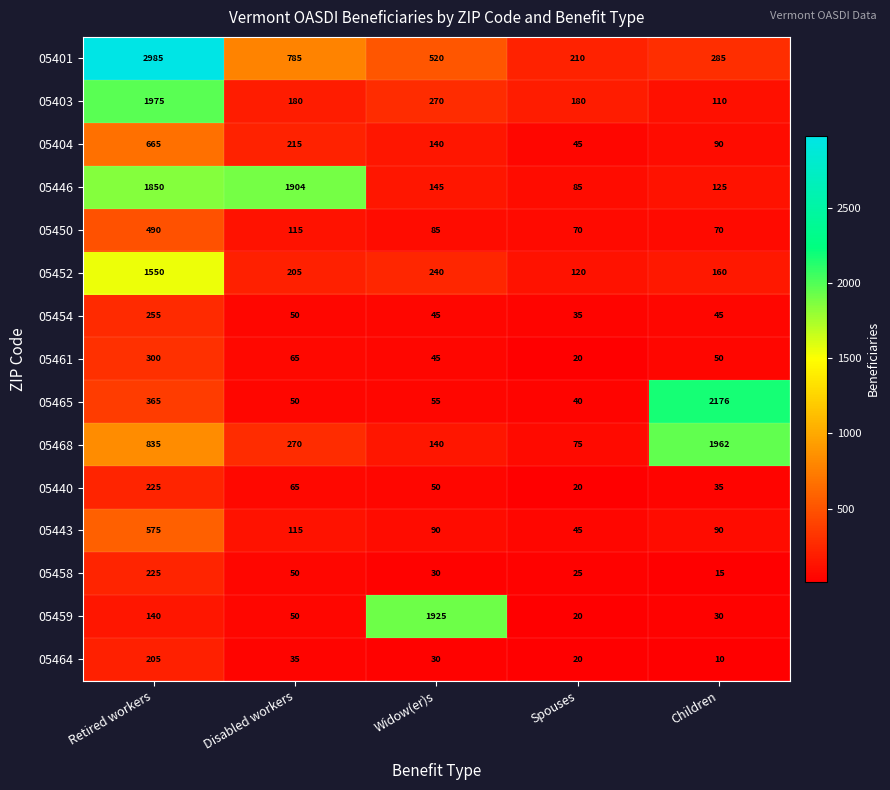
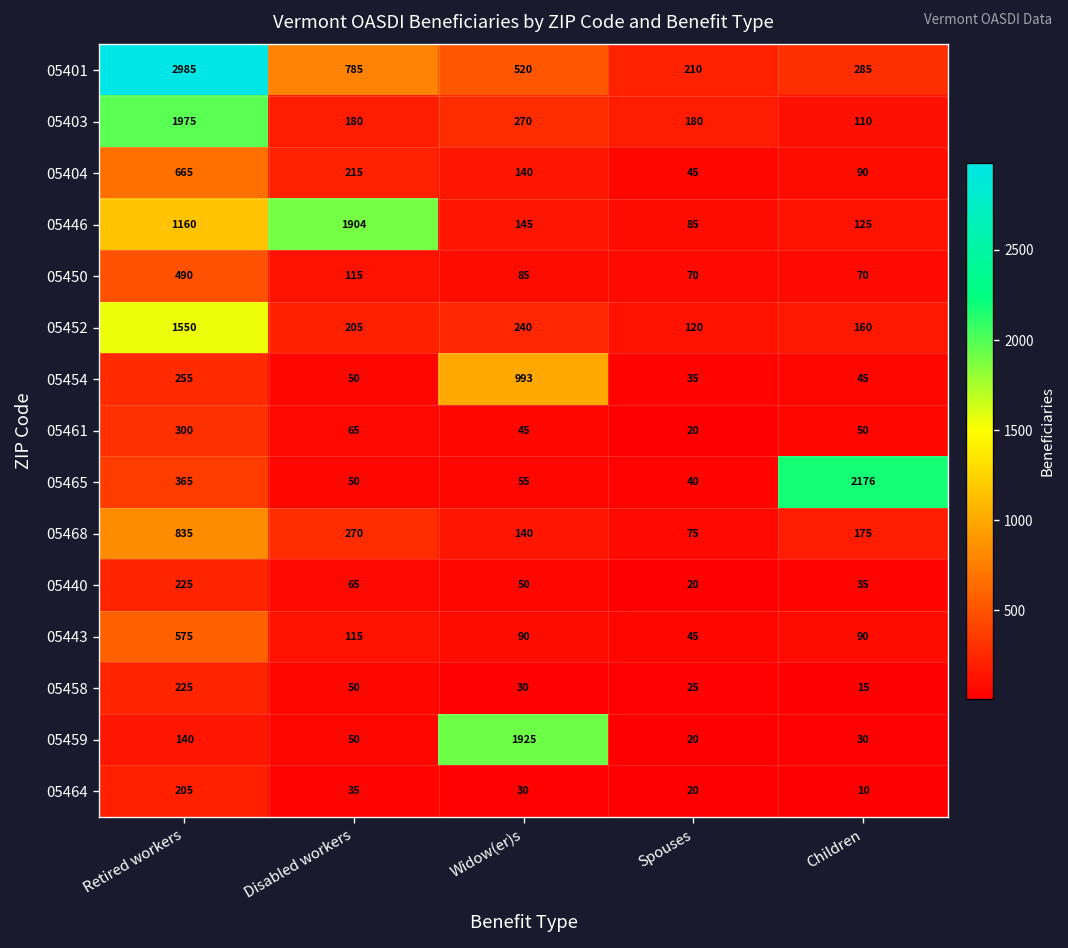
05446, Retired workers: 1850 -> 1160
05454, Widow(er)s: 45 -> 993
05468, Children: 1962 -> 175
